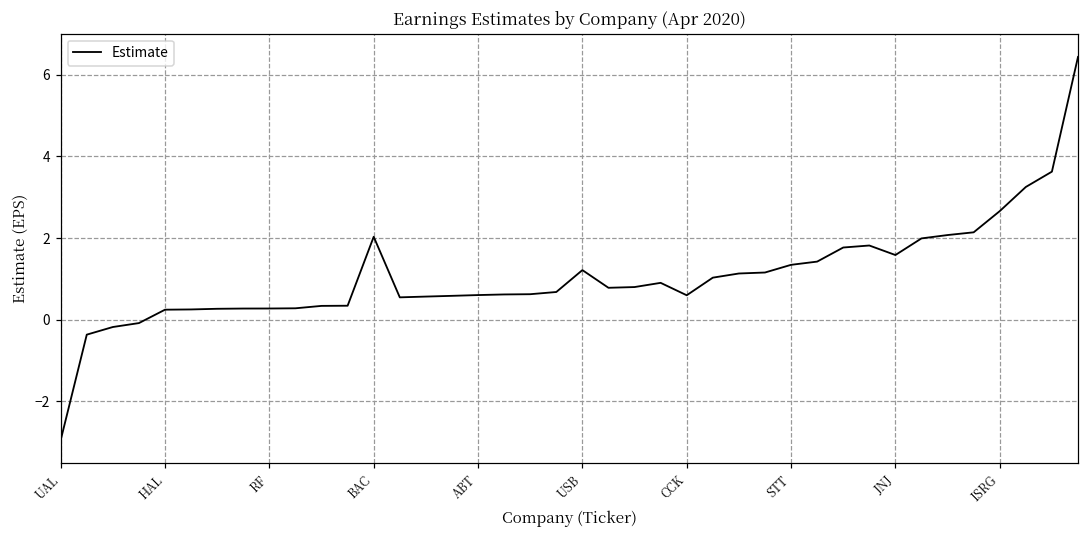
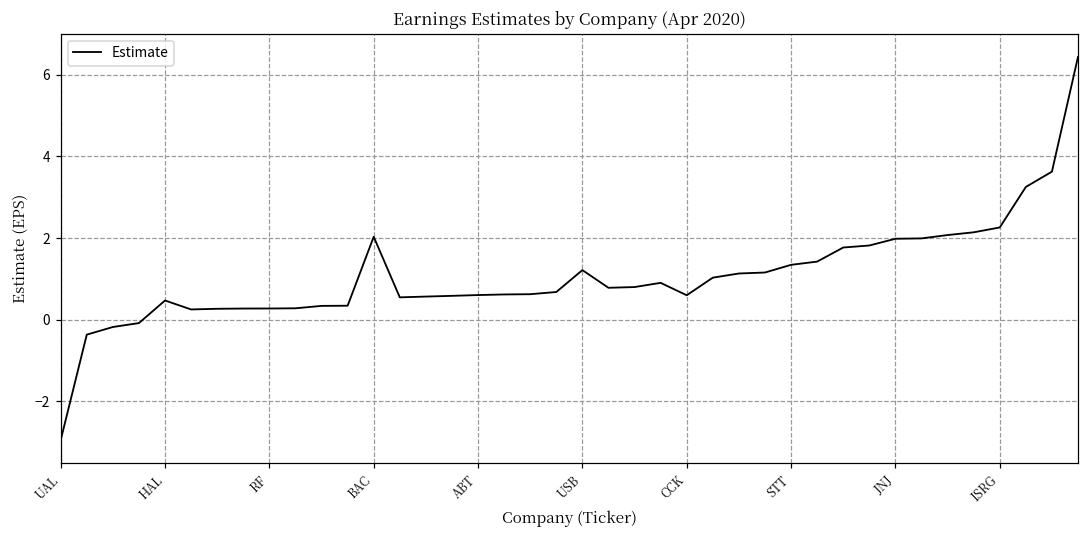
HAL: 0.2 -> 0.5
JNJ: 1.6 -> 2.0
ISRG: 2.7 -> 2.3
